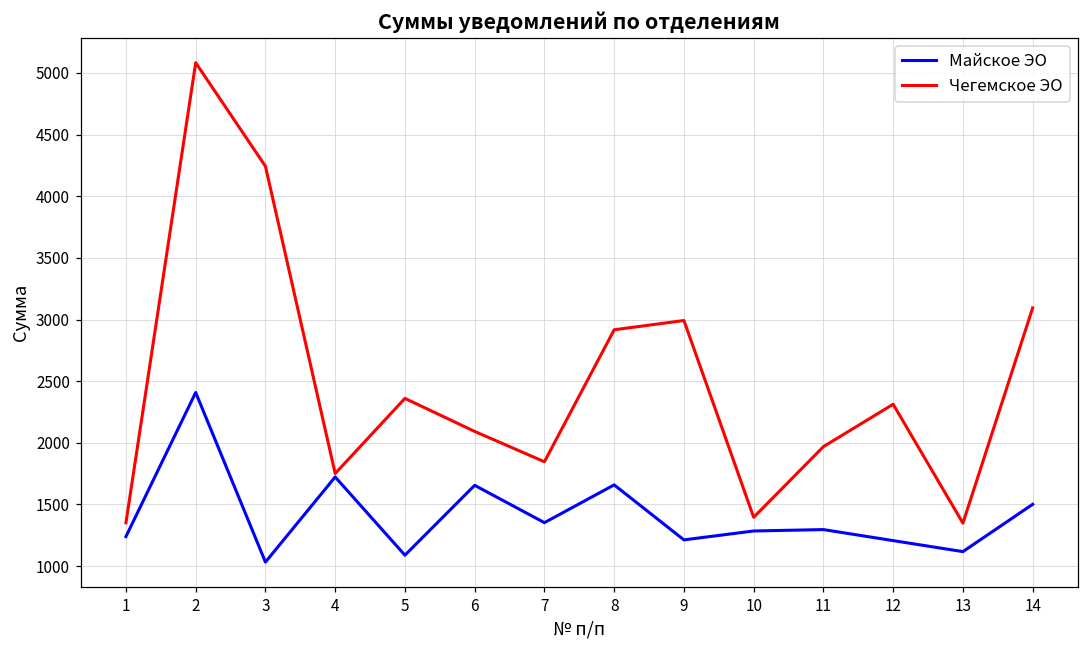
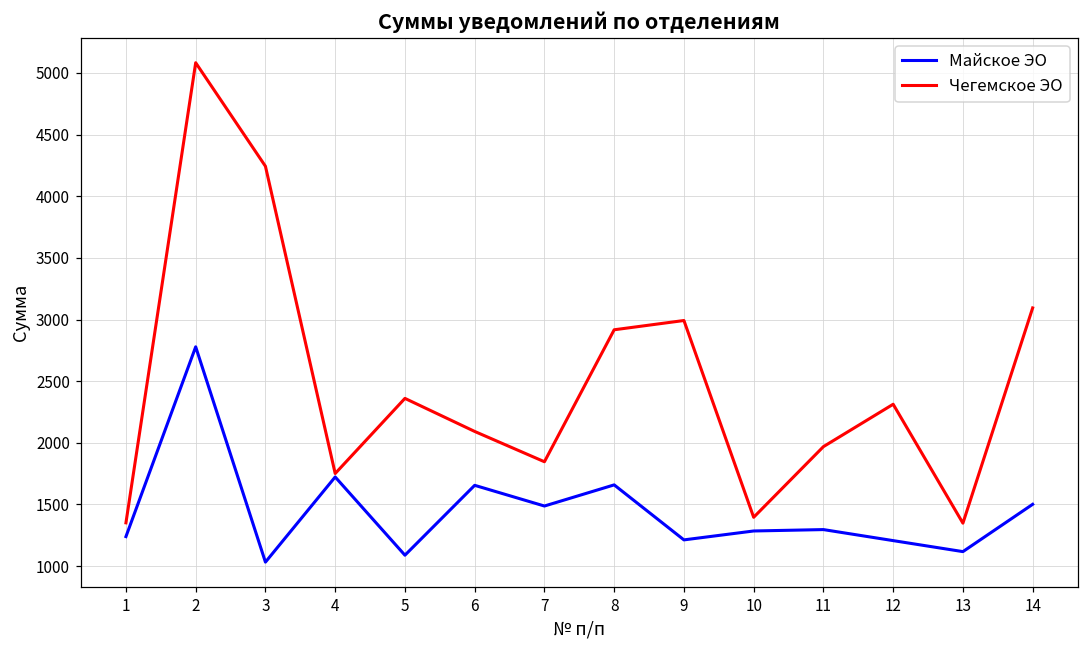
Майское ЭО, 2: 2410 -> 2780
Майское ЭО, 7: 1350 -> 1490
